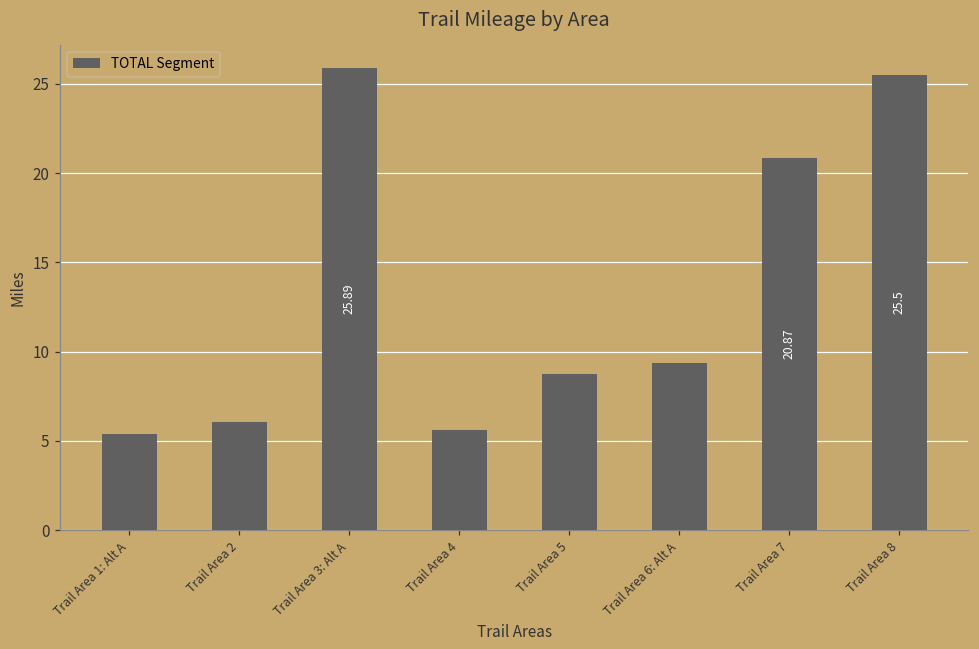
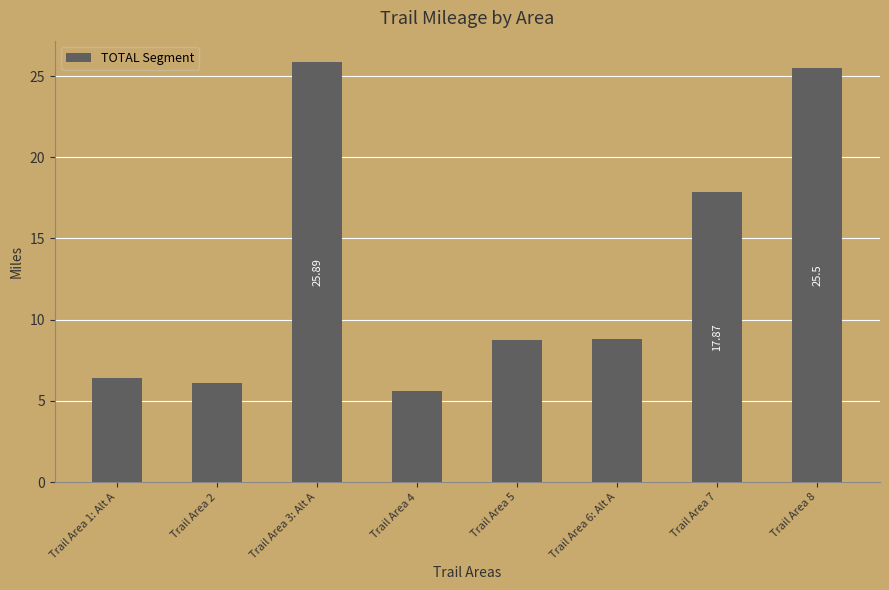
Trail Area 1: Alt A: 5.4 -> 6.4
Trail Area 6: Alt A: 9.4 -> 8.8
Trail Area 7: 20.87 -> 17.87
